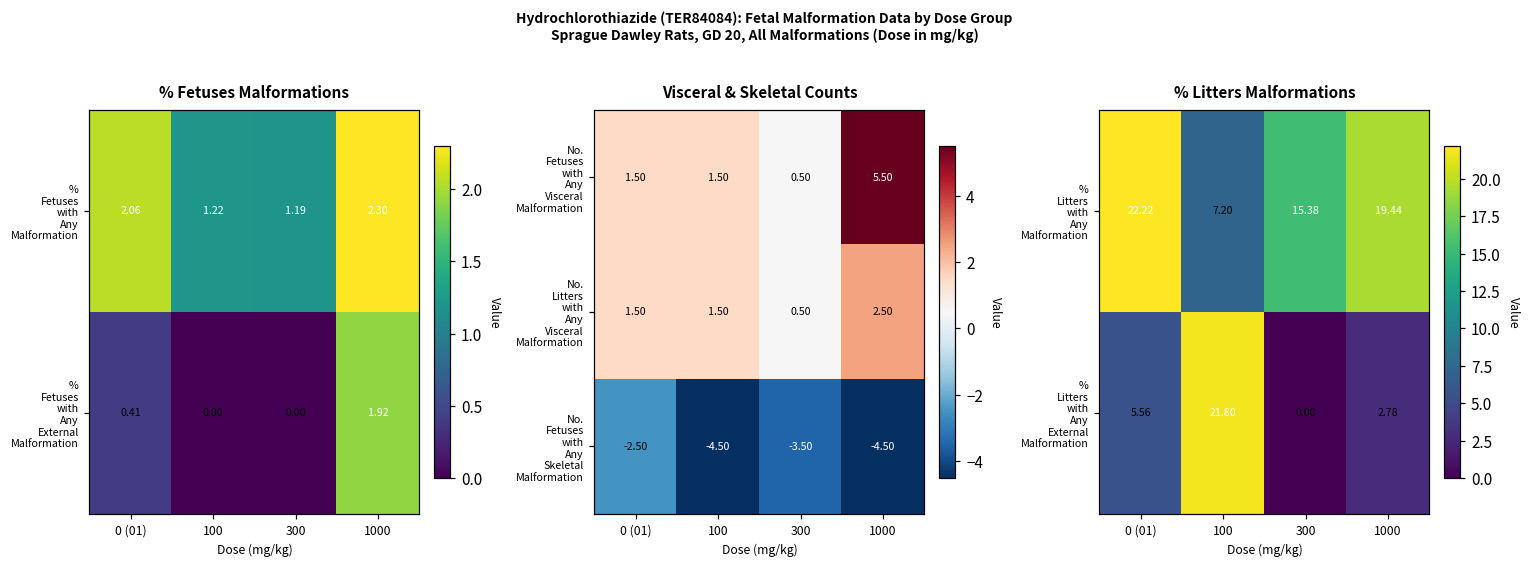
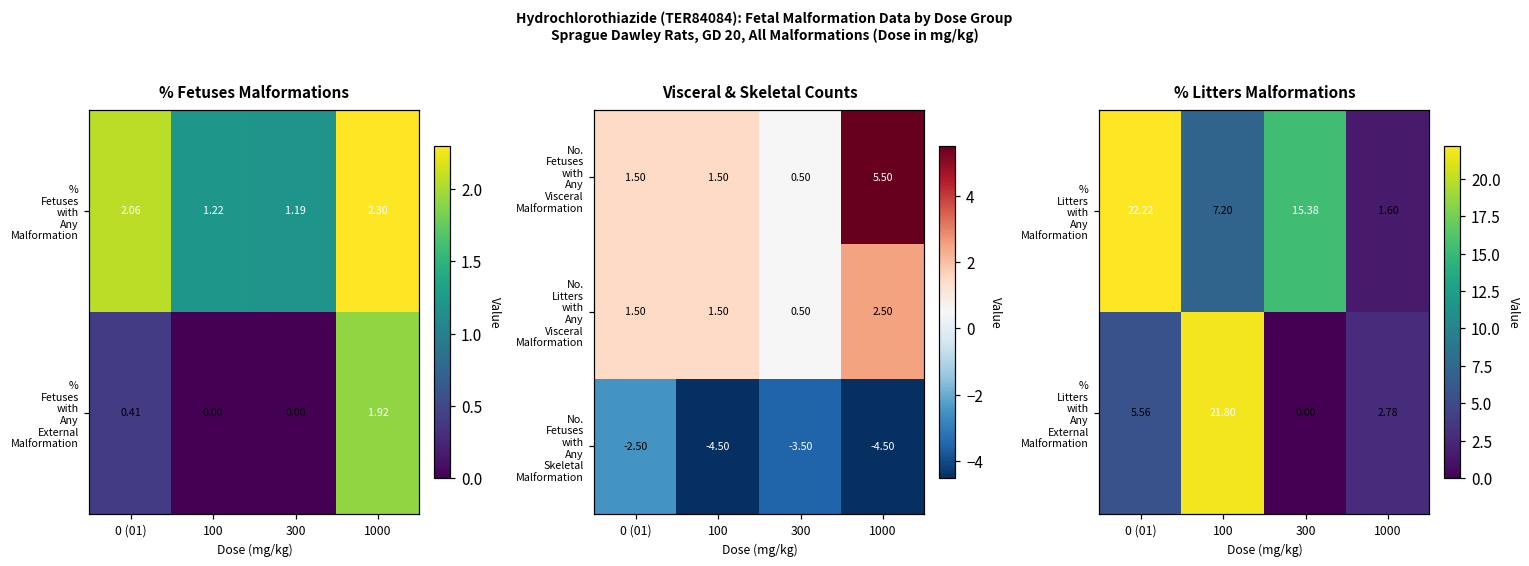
% Litters Malformations, % Litters with Any Malformation, 1000: 19.44 -> 1.60
